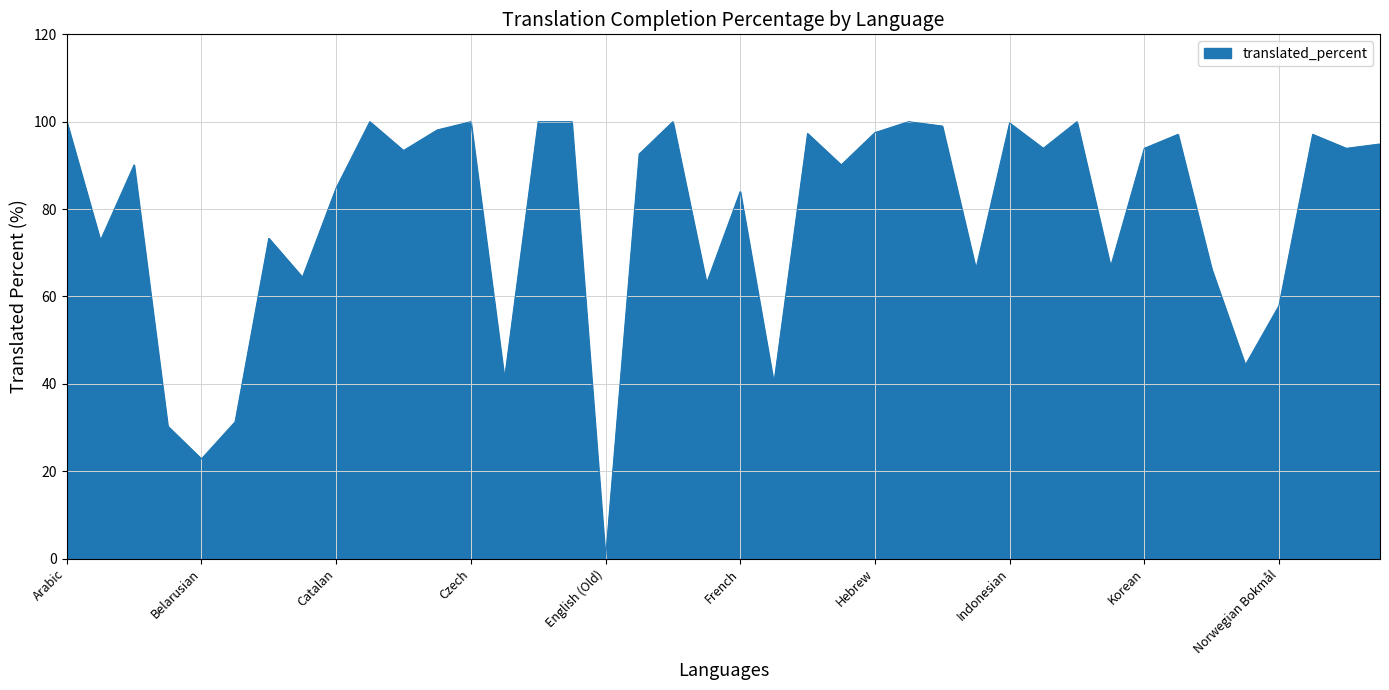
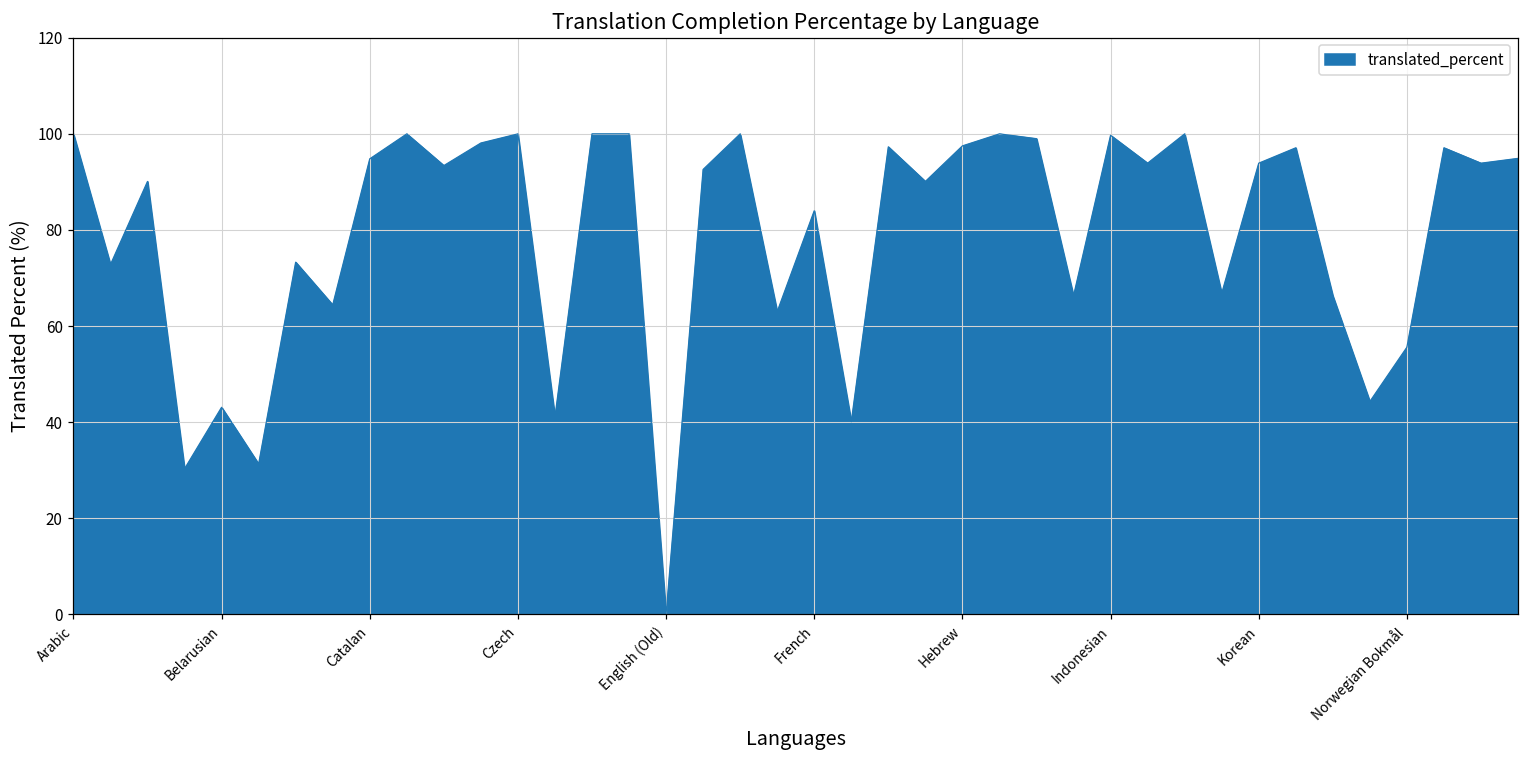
Belarusian: 23 -> 43
Catalan: 85 -> 95
Norwegian Bokmål: 58 -> 56
